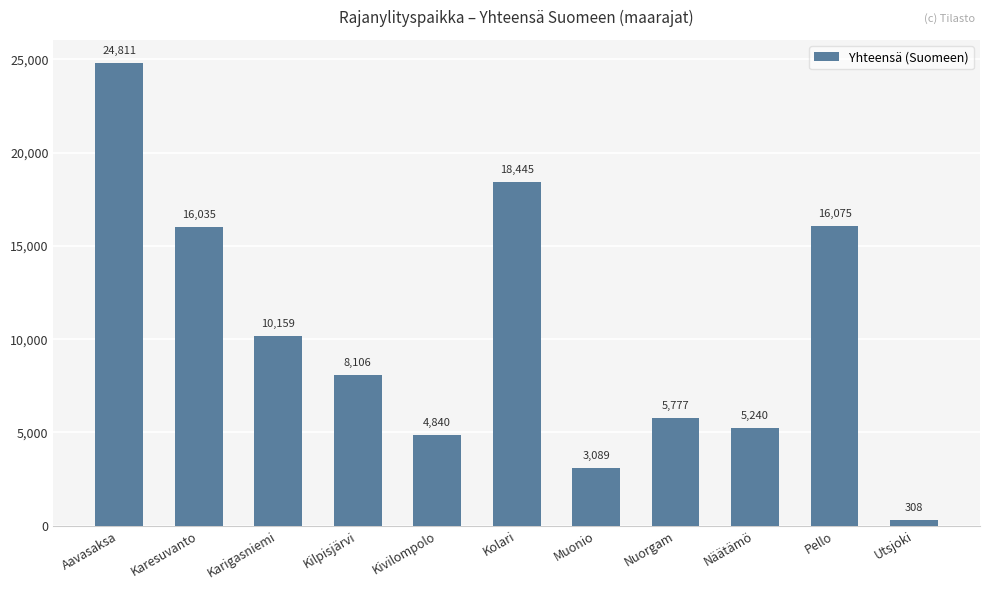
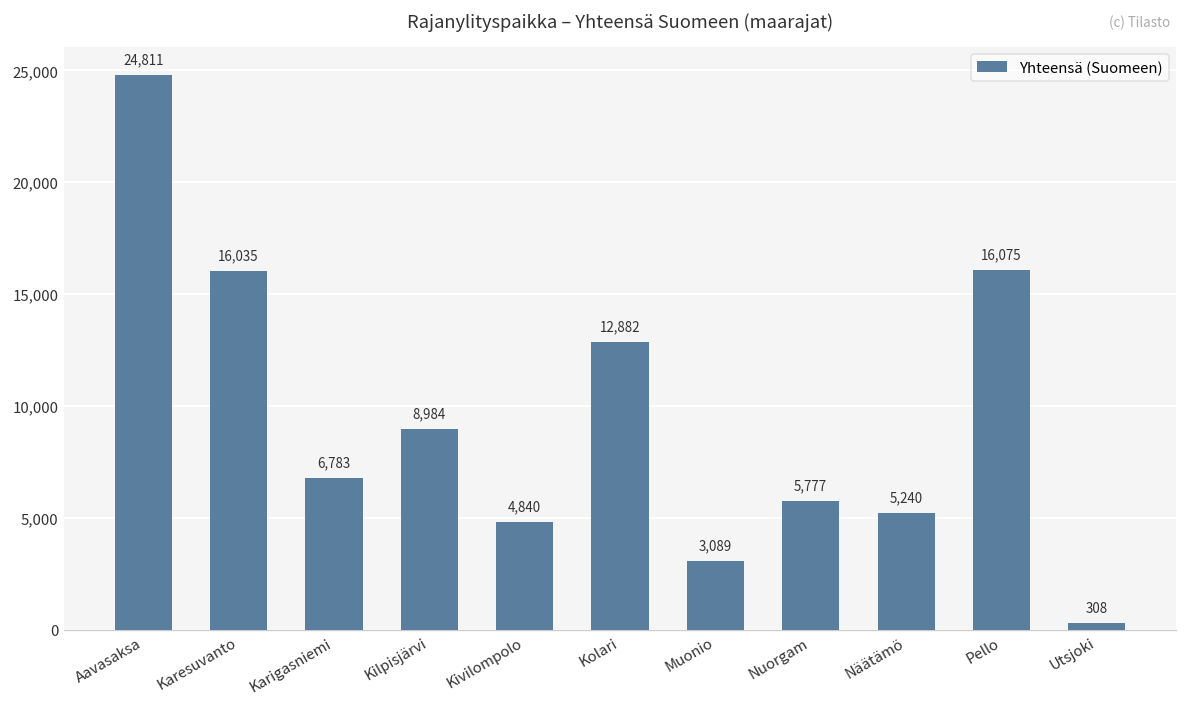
Karigasniemi: 10,159 -> 6,783
Kilpisjärvi: 8,106 -> 8,984
Kolari: 18,445 -> 12,882
